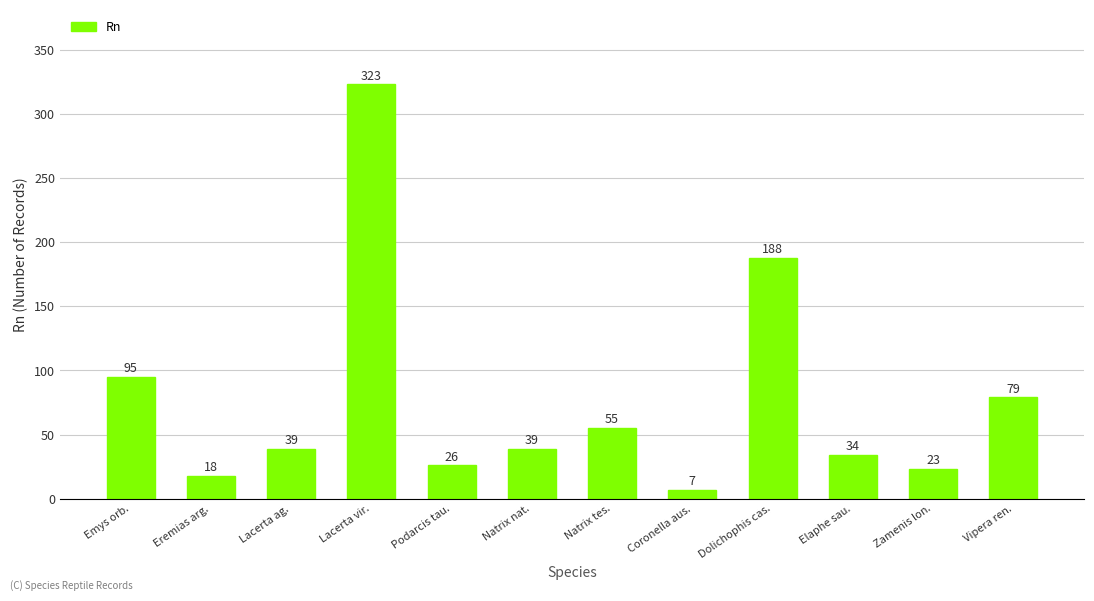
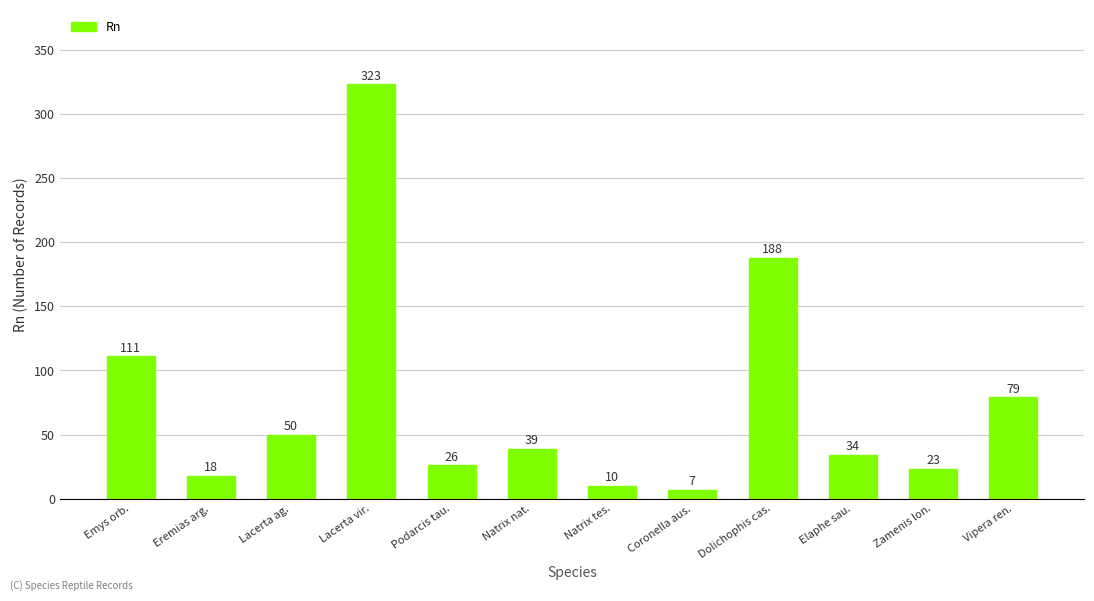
Emys orb.: 95 -> 111
Lacerta ag.: 39 -> 50
Natrix tes.: 55 -> 10
